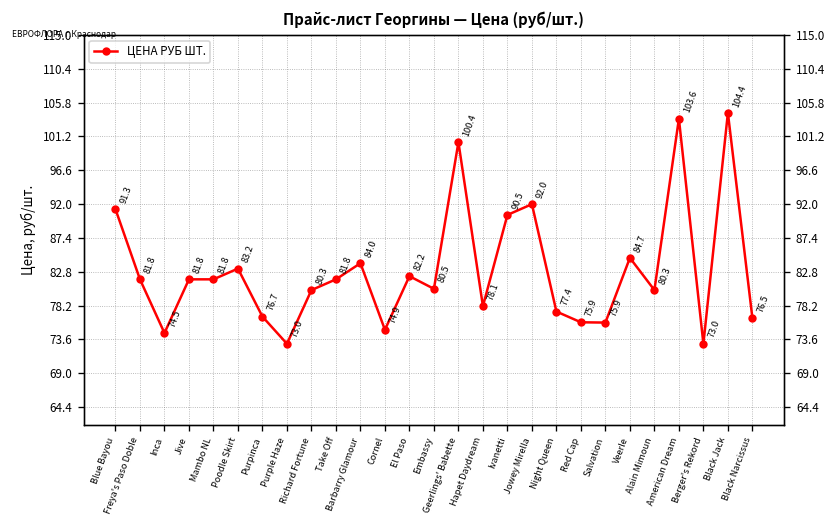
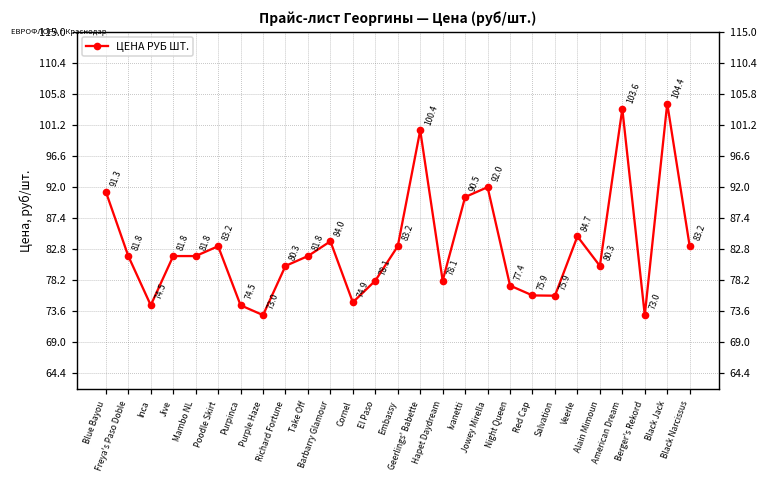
Purpinca: 76.7 -> 74.5
El Paso: 82.2 -> 78.1
Embassy: 80.5 -> 83.2
Black Narcissus: 76.5 -> 83.2
